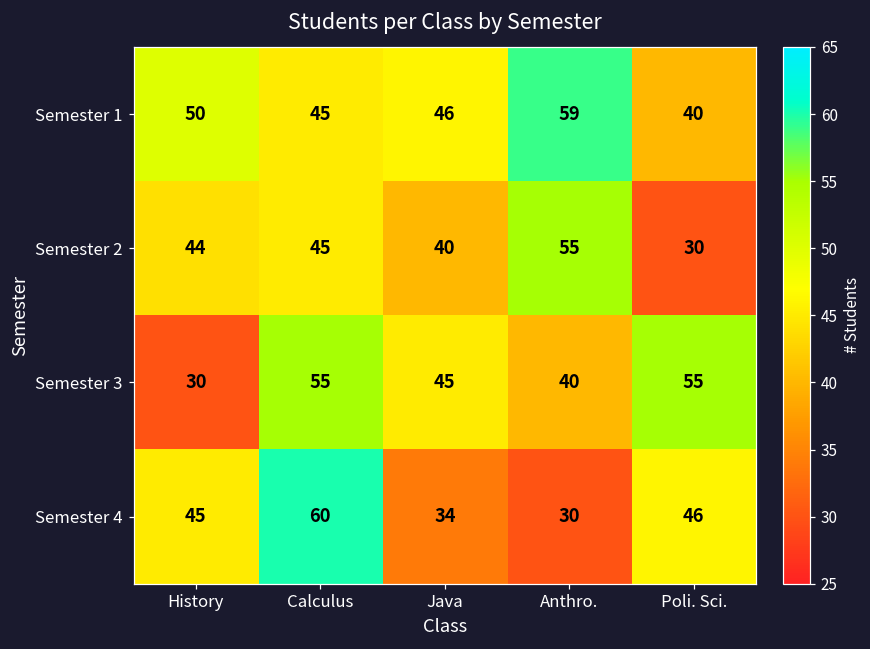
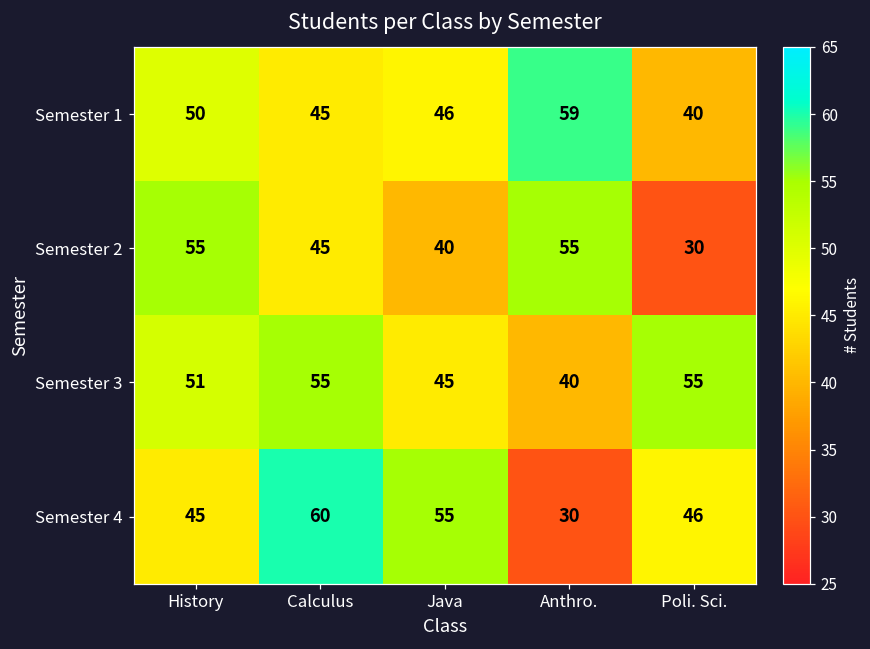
Semester 2, History: 44 -> 55
Semester 3, History: 30 -> 51
Semester 4, Java: 34 -> 55
